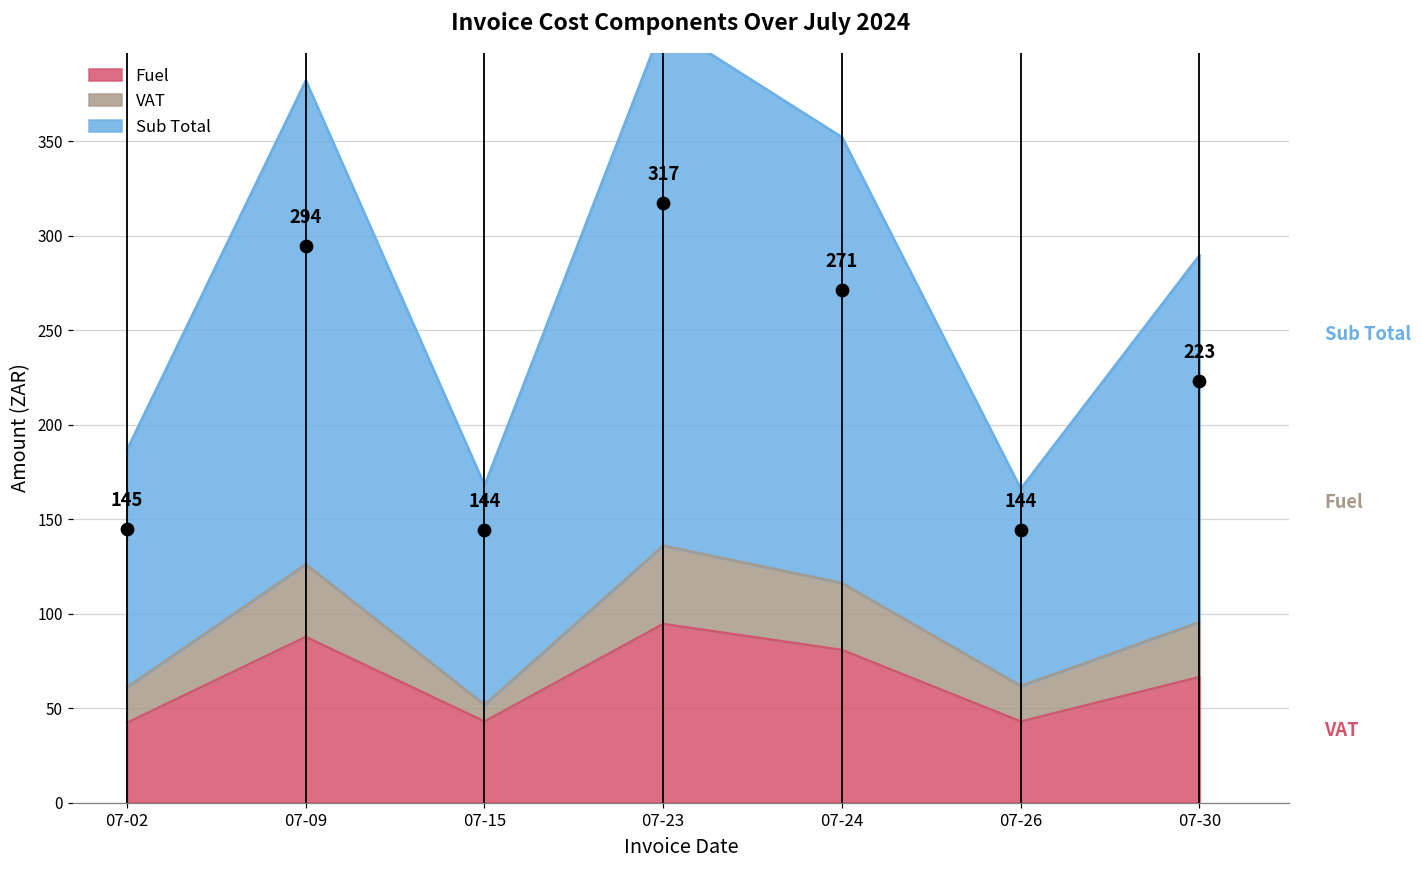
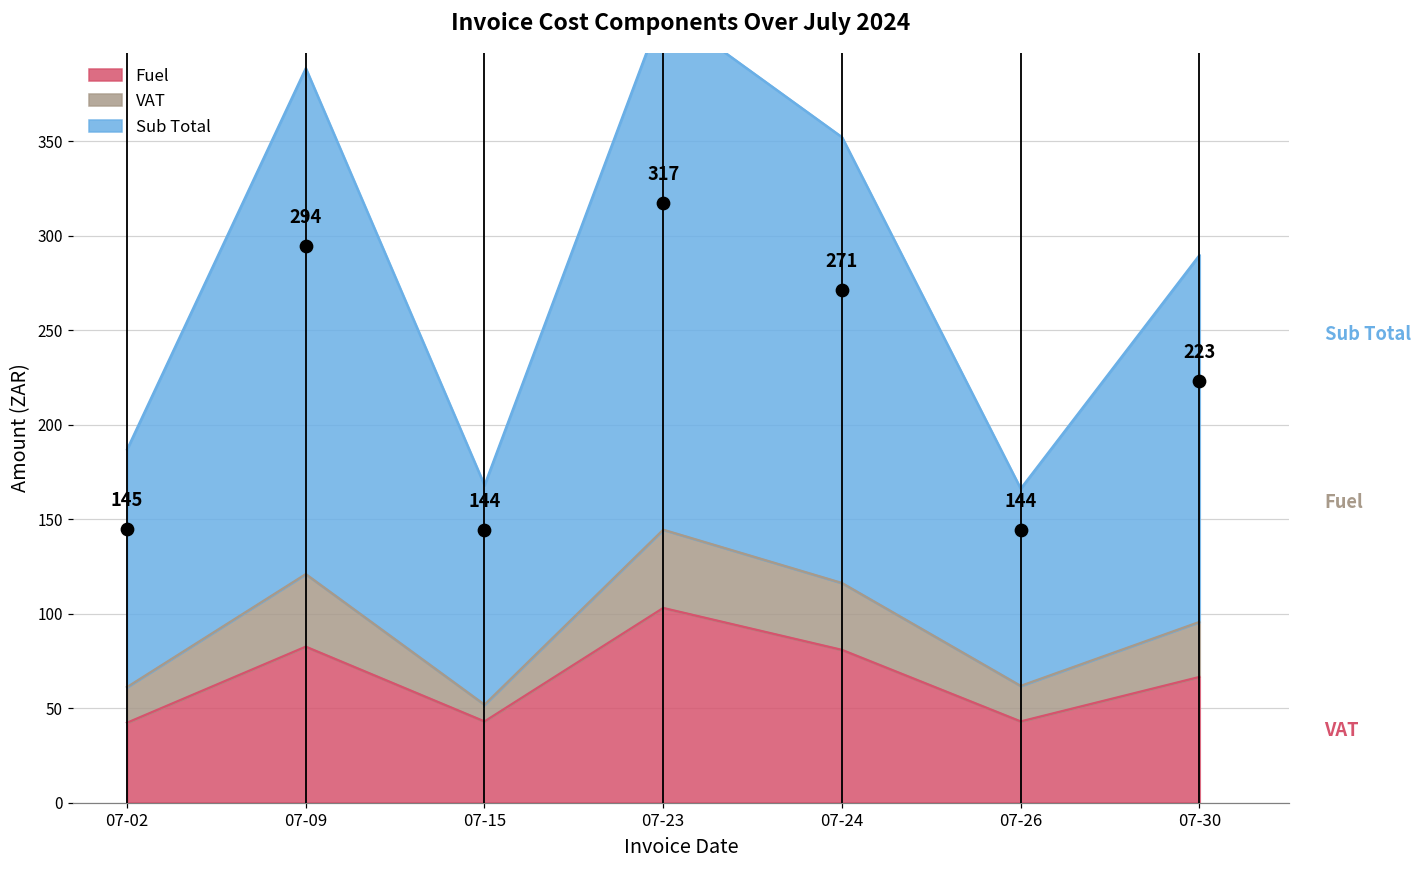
Fuel, 07-09: 88 -> 83
Sub Total, 07-09: 256 -> 268
Fuel, 07-23: 95 -> 103
